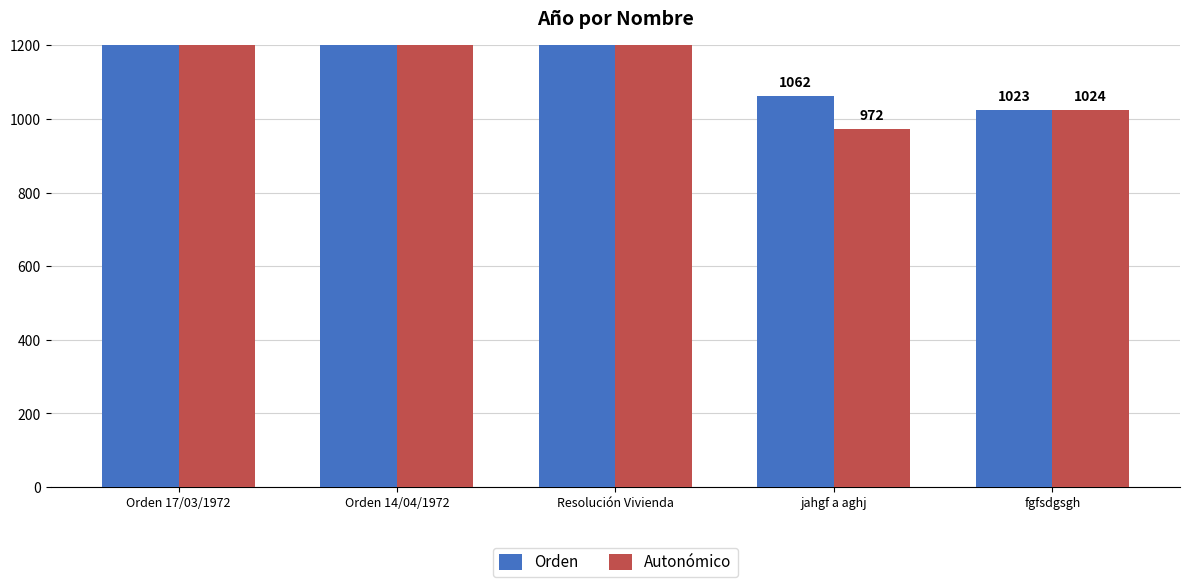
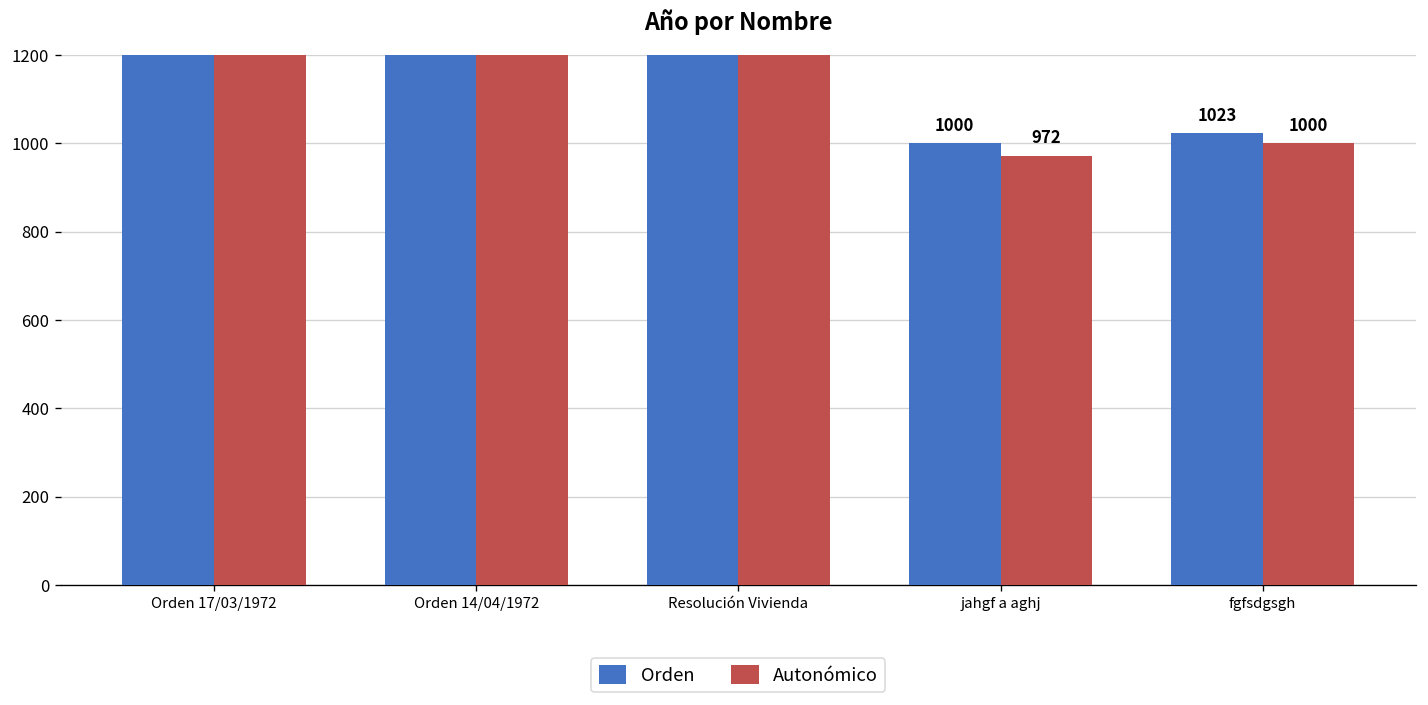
Orden, jahgf a aghj: 1062 -> 1000
Autonómico, fgfsdgsgh: 1024 -> 1000
